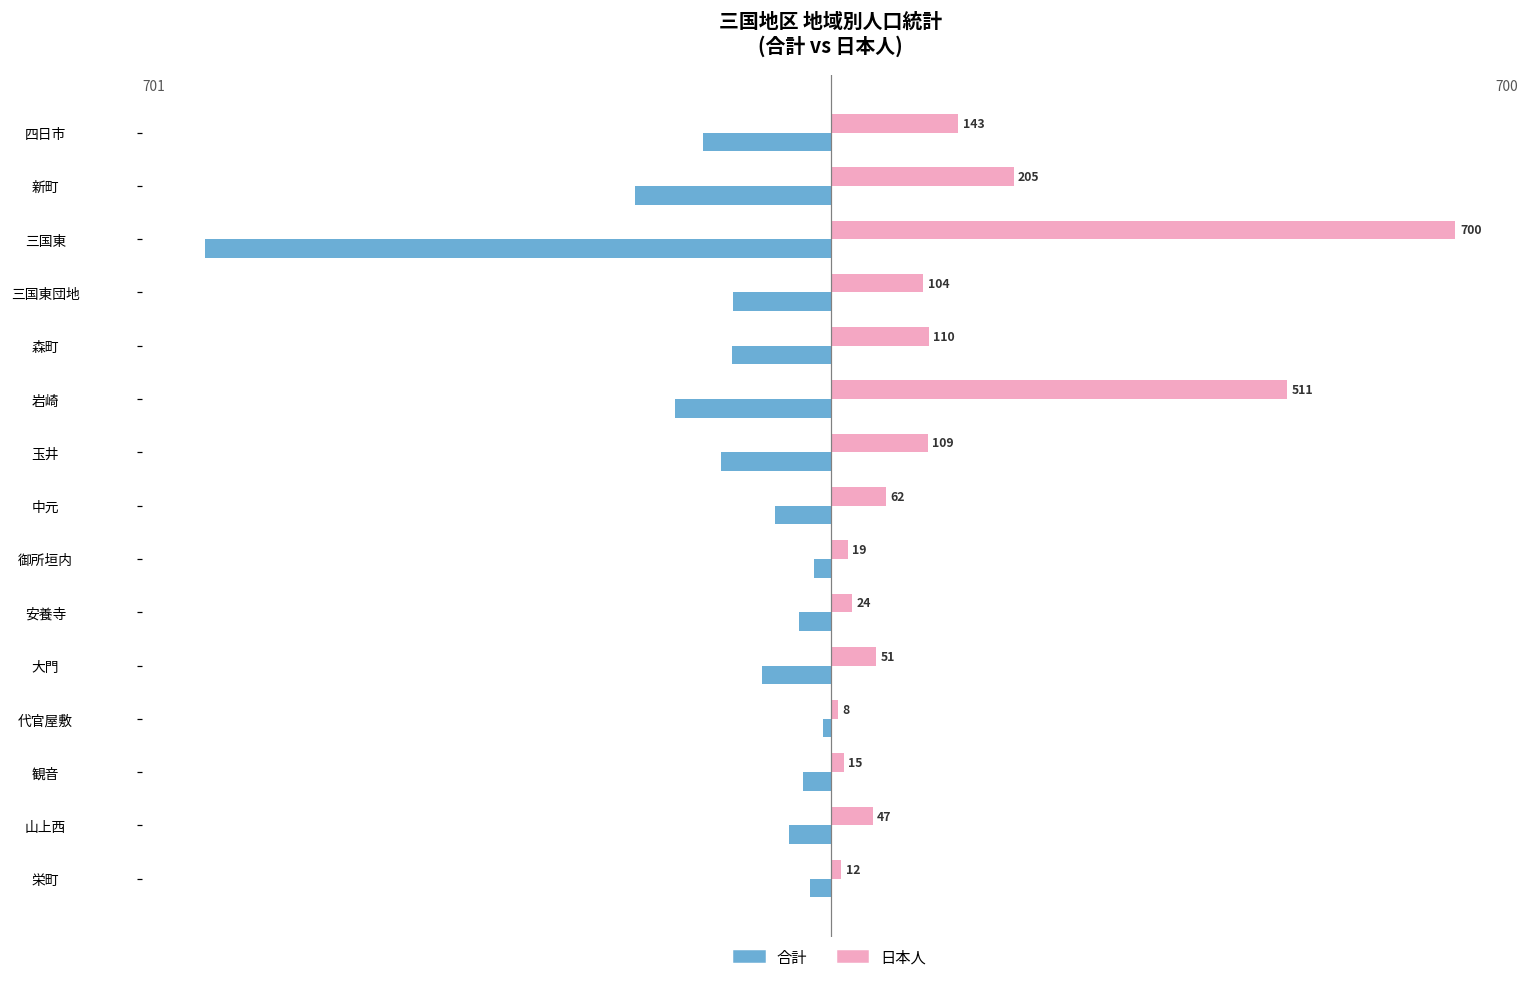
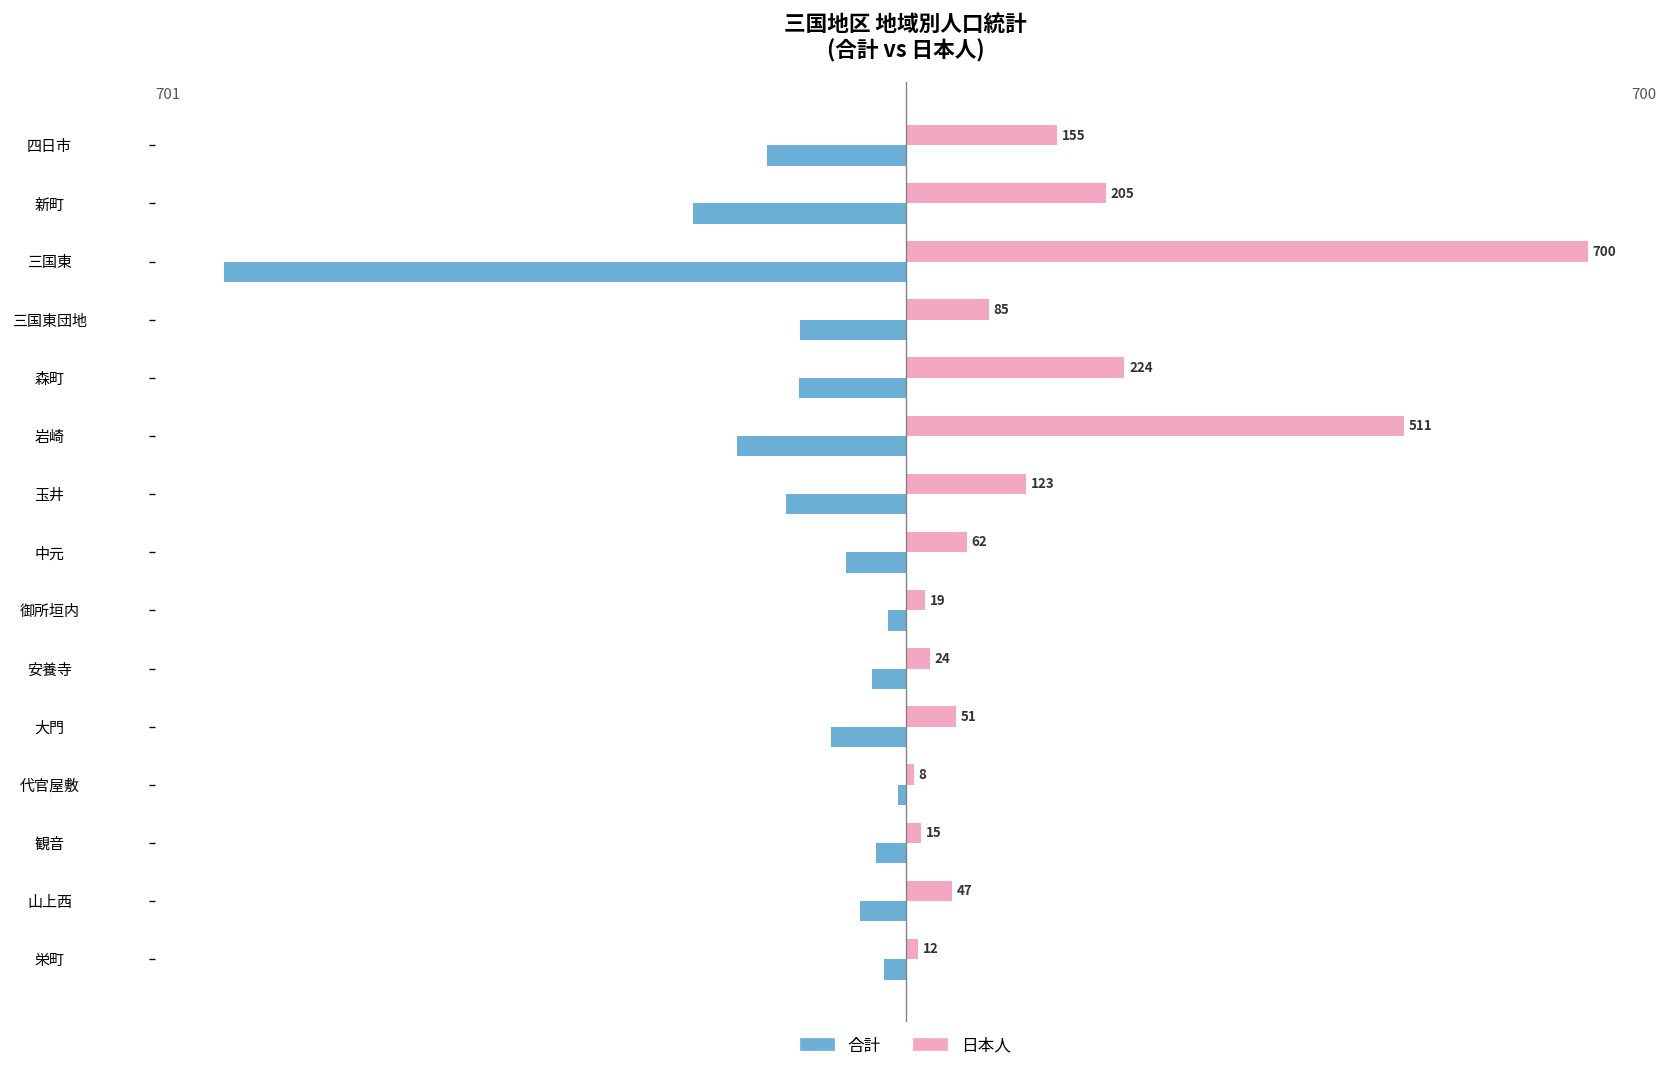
日本人, 四日市: 143 -> 155
日本人, 三国東団地: 104 -> 85
日本人, 森町: 110 -> 224
日本人, 玉井: 109 -> 123
